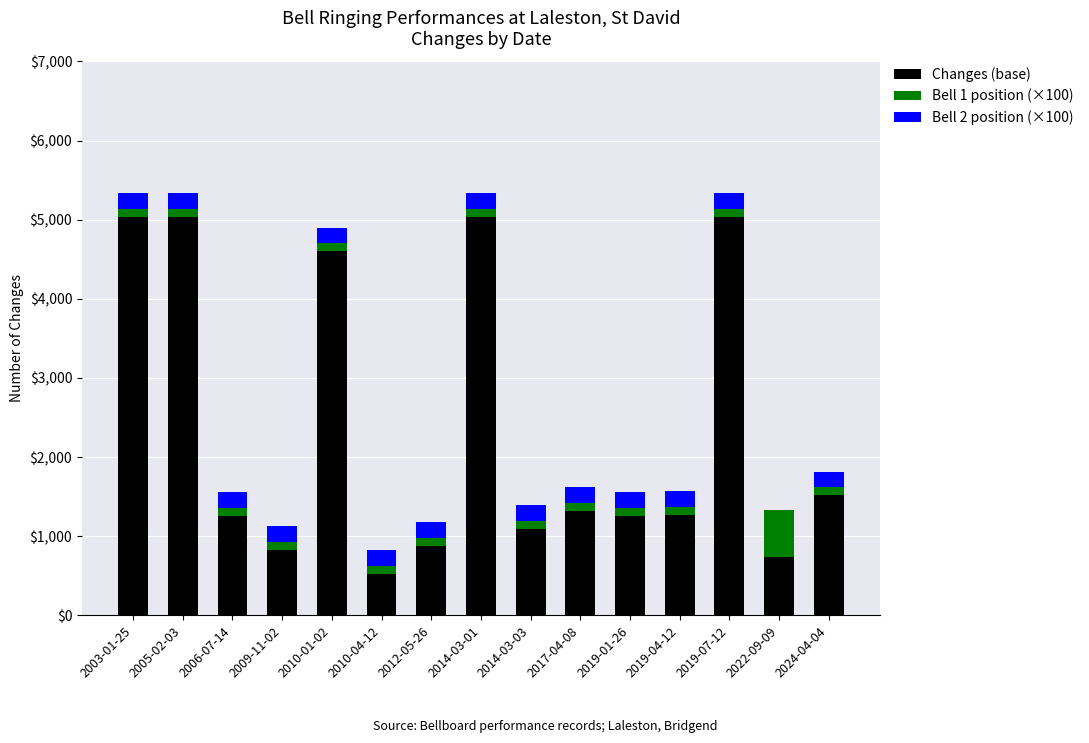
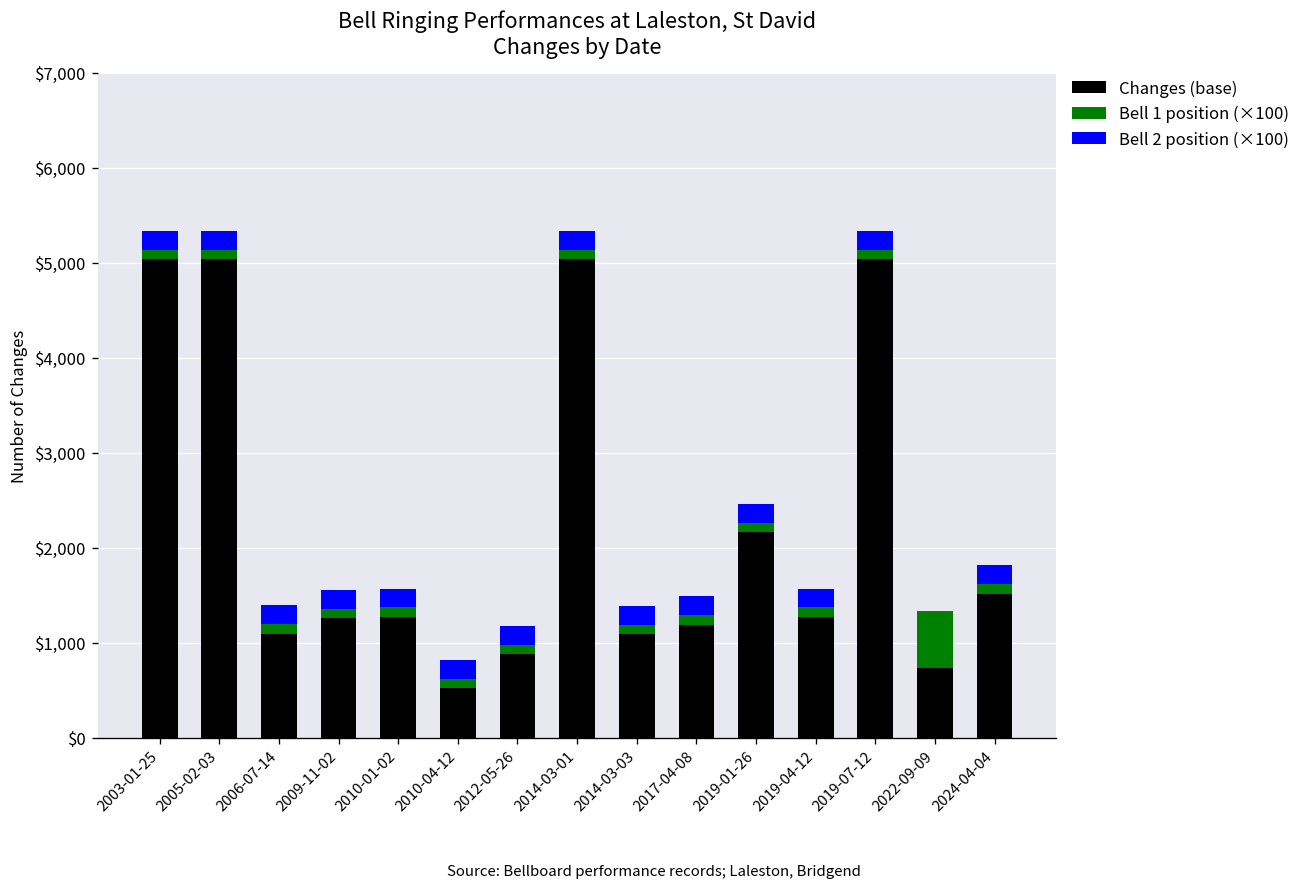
Changes (base), 2006-07-14: $1,300 -> $1,100
Changes (base), 2009-11-02: $800 -> $1,300
Changes (base), 2010-01-02: $4,600 -> $1,300
Changes (base), 2017-04-08: $1,300 -> $1,200
Changes (base), 2019-01-26: $1,300 -> $2,200
